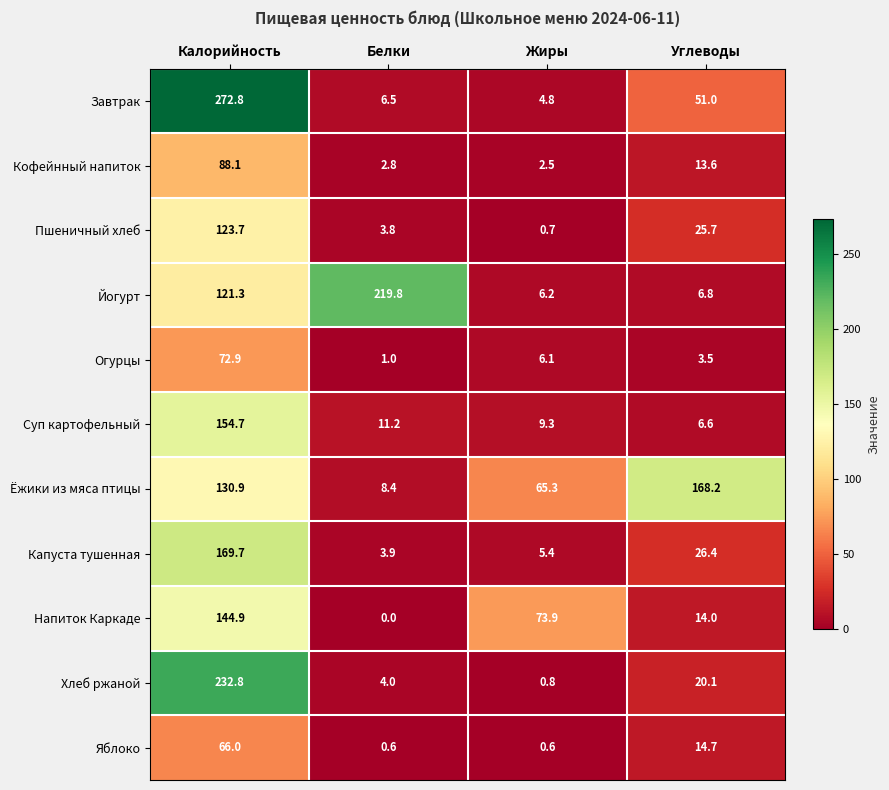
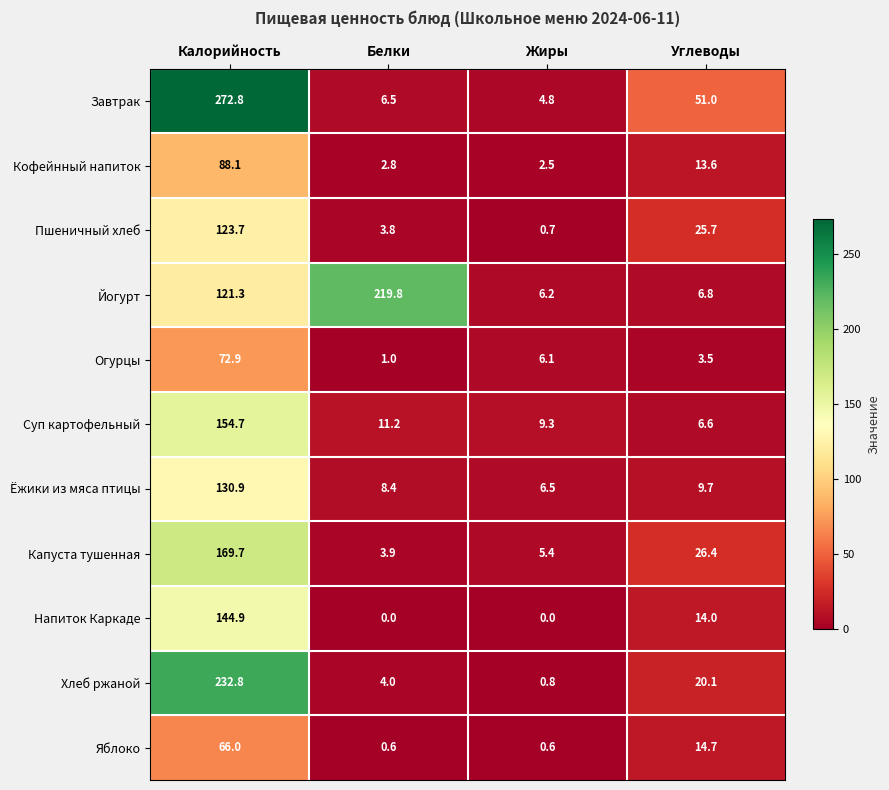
Ёжики из мяса птицы, Жиры: 65.3 -> 6.5
Ёжики из мяса птицы, Углеводы: 168.2 -> 9.7
Напиток Каркаде, Жиры: 73.9 -> 0.0
